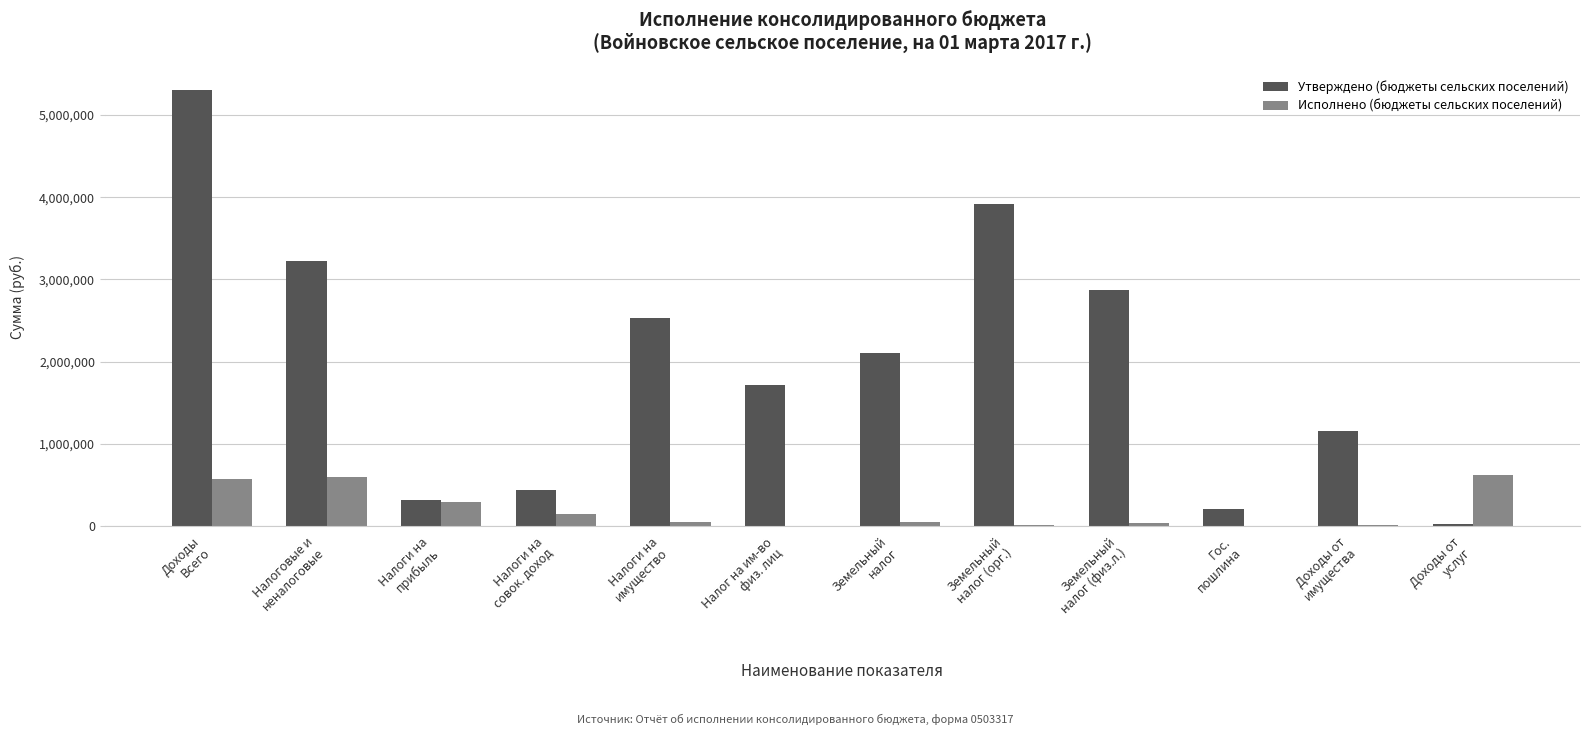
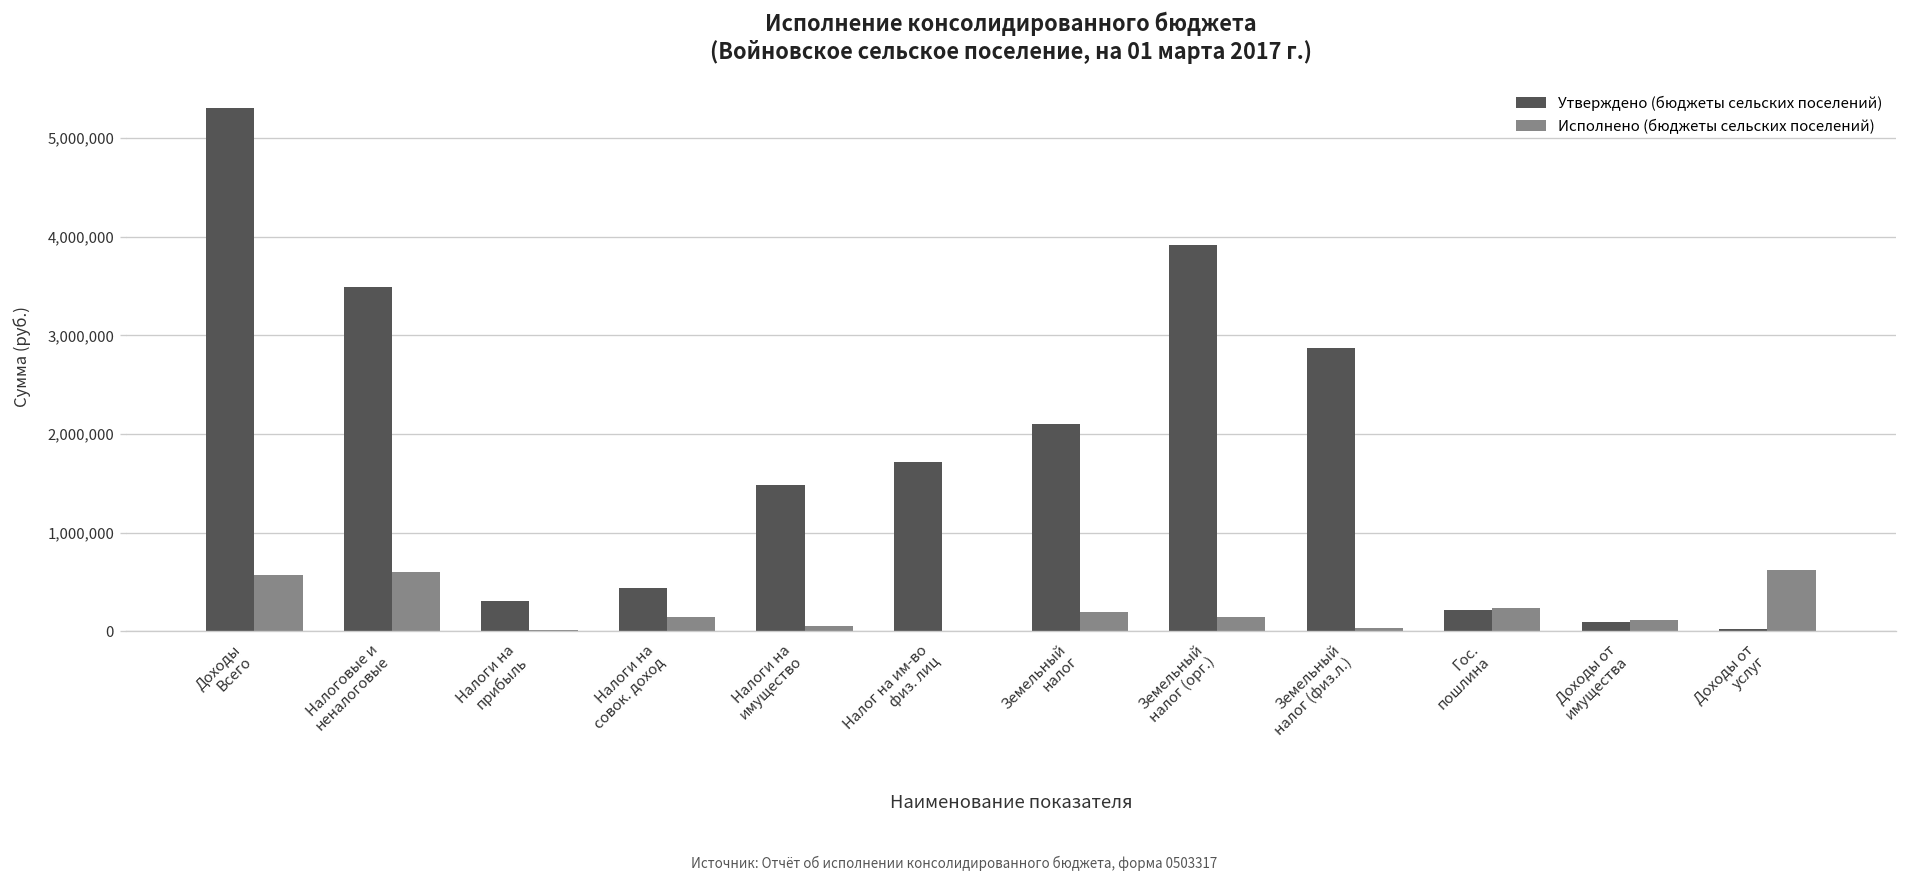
Утверждено (бюджеты сельских поселений), Налоговые и неналоговые: 3,200,000 -> 3,500,000
Исполнено (бюджеты сельских поселений), Налоги на прибыль: 300,000 -> 0
Утверждено (бюджеты сельских поселений), Налоги на имущество: 2,500,000 -> 1,500,000
Исполнено (бюджеты сельских поселений), Земельный налог: 0 -> 200,000
Исполнено (бюджеты сельских поселений), Земельный налог (орг.): 0 -> 100,000
Исполнено (бюджеты сельских поселений), Гос. пошлина: 0 -> 200,000
Утверждено (бюджеты сельских поселений), Доходы от имущества: 1,200,000 -> 100,000
Исполнено (бюджеты сельских поселений), Доходы от имущества: 0 -> 100,000
